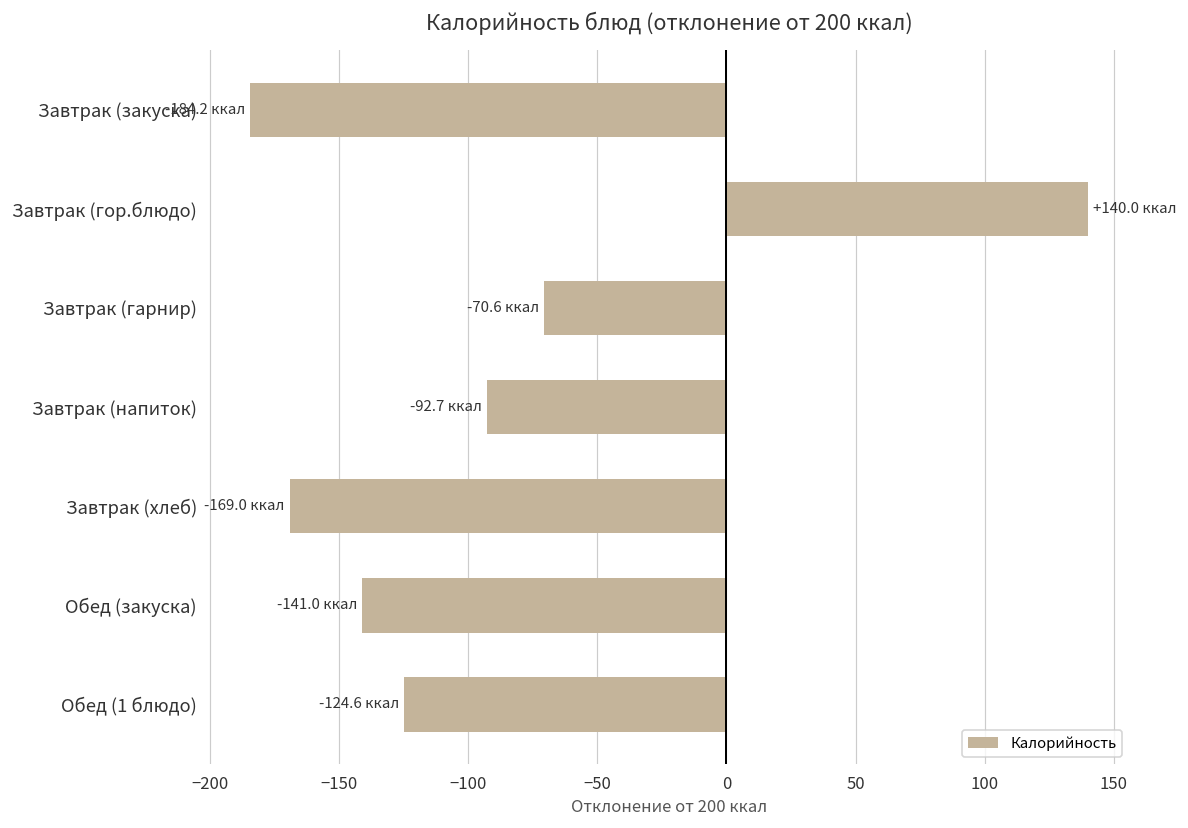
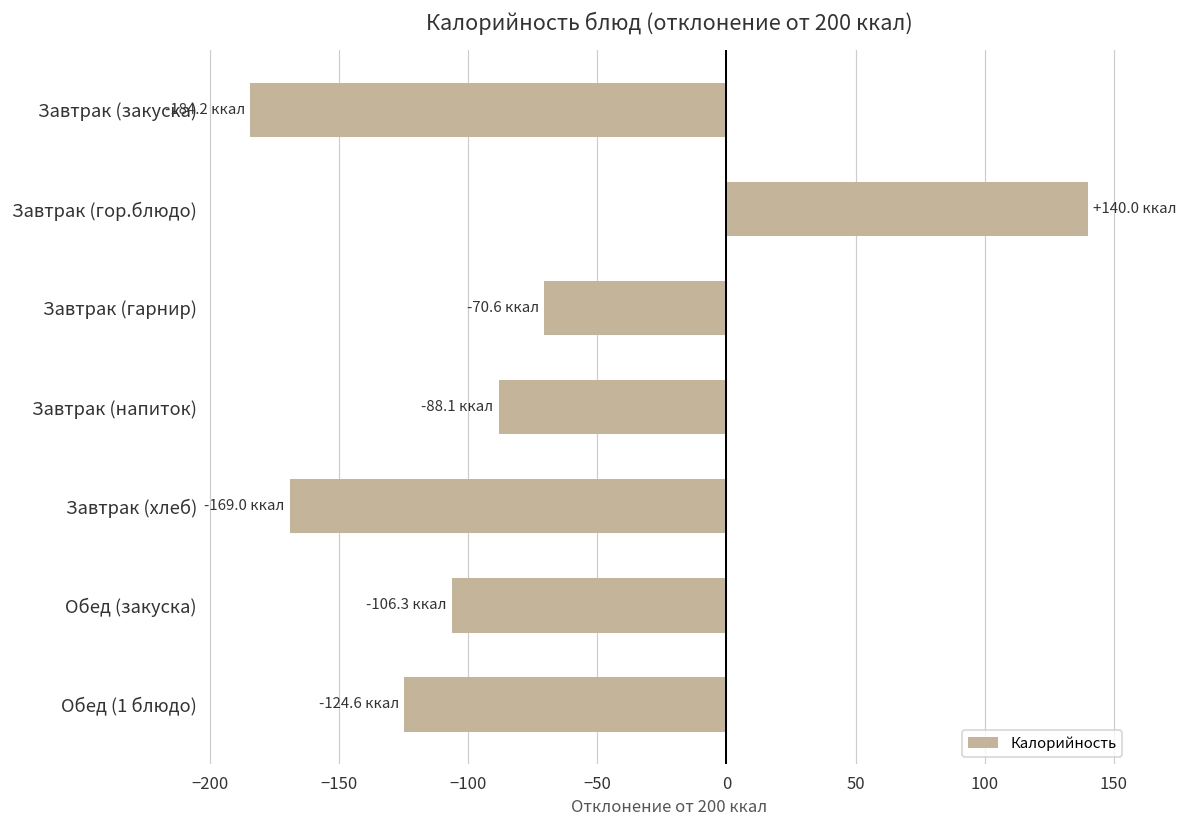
Завтрак (напиток): -92.7 -> -88.1
Обед (закуска): -141.0 -> -106.3
